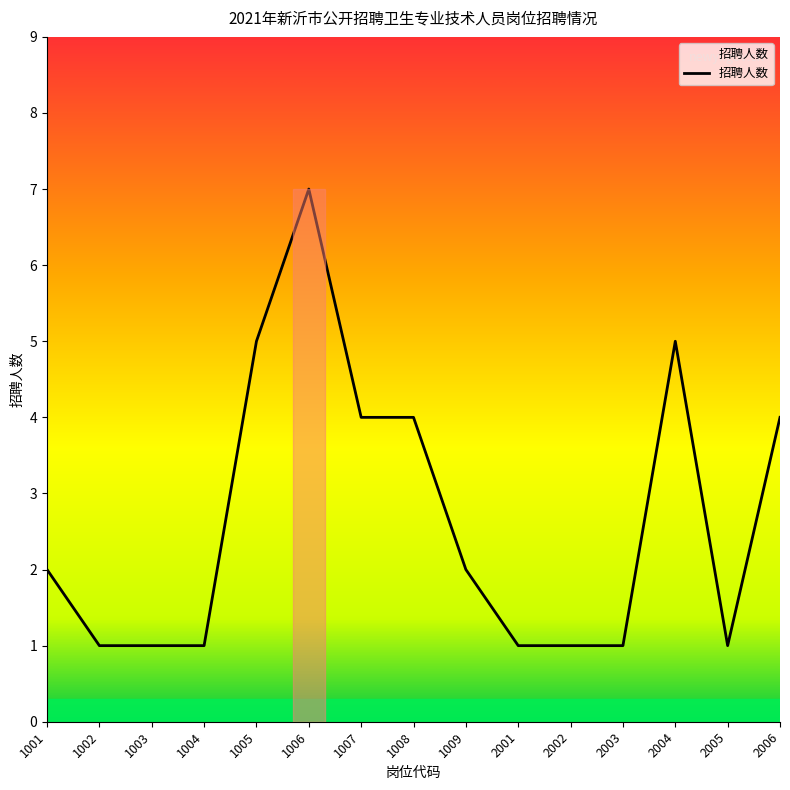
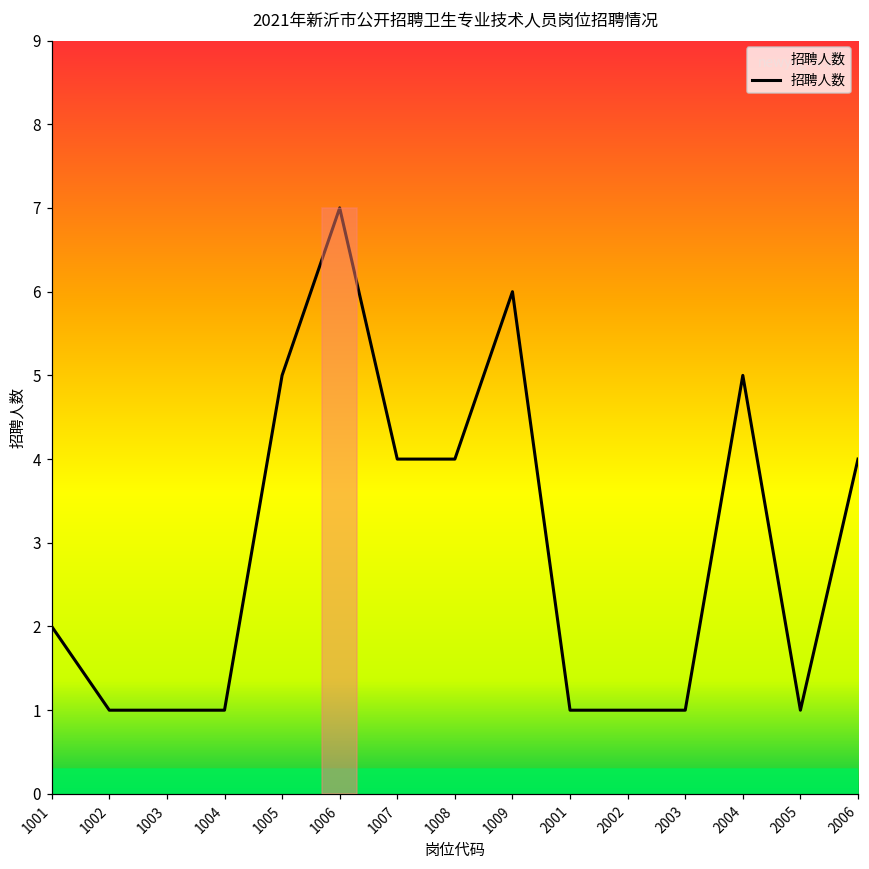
1009: 2 -> 6
